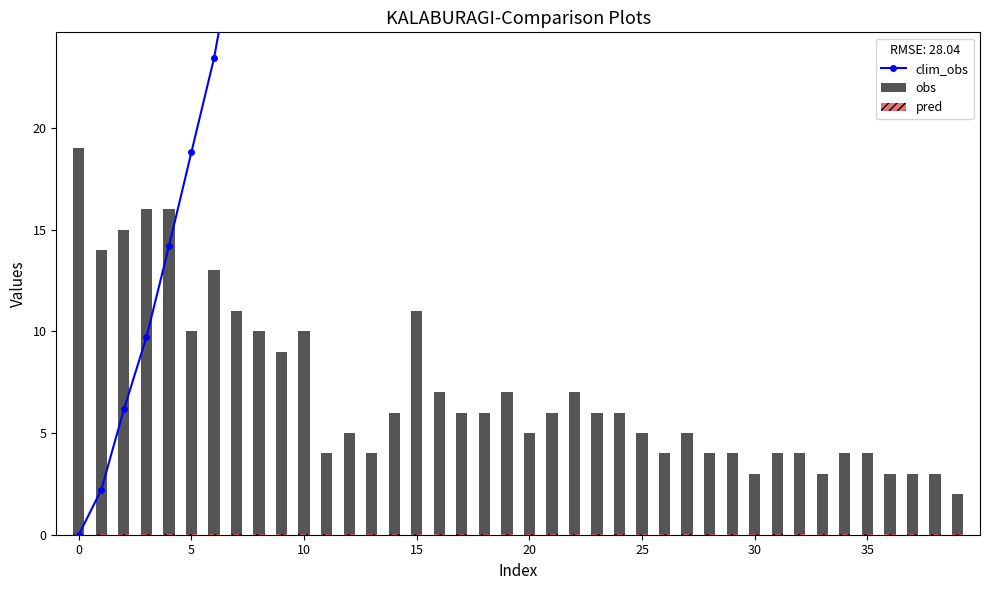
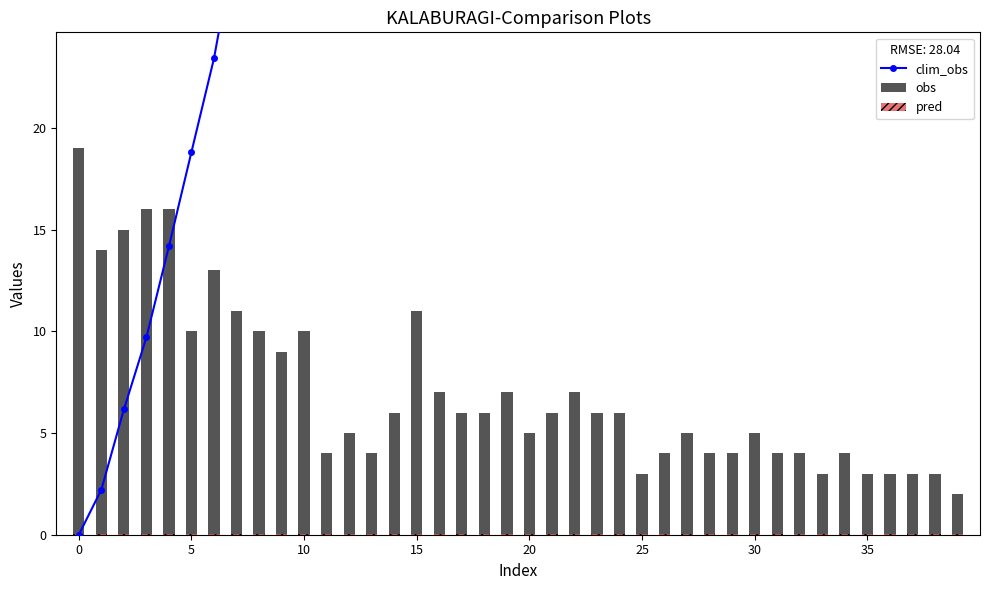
obs, 25: 5 -> 3
obs, 30: 3 -> 5
obs, 35: 4 -> 3
